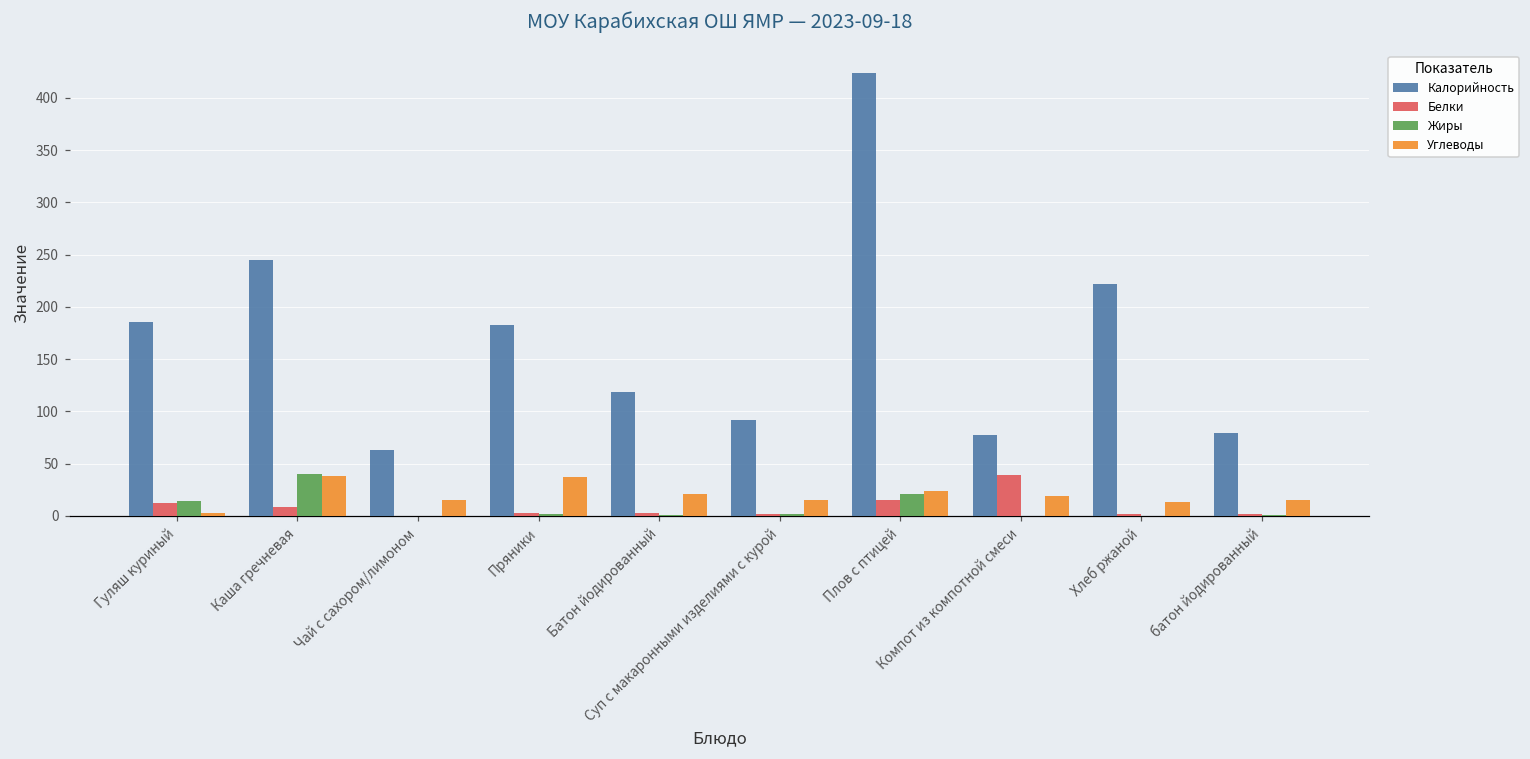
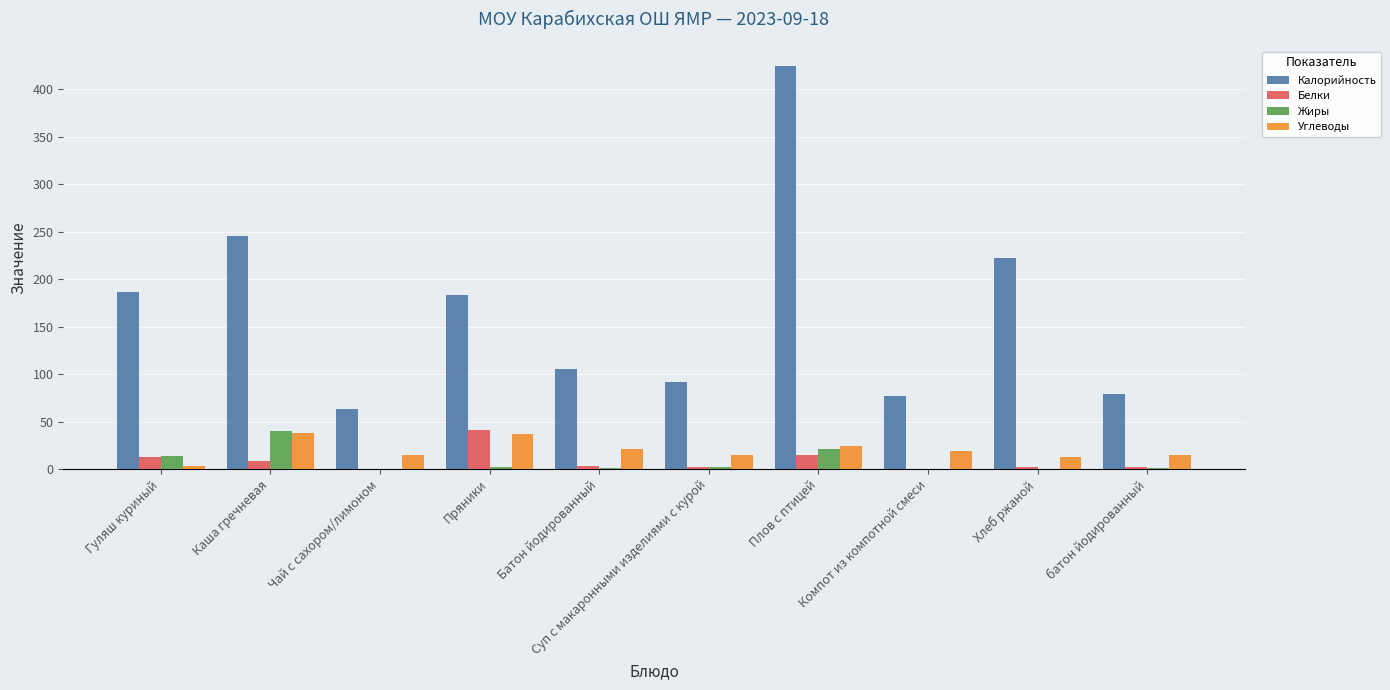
Белки, Пряники: 0 -> 40
Калорийность, Батон йодированный: 120 -> 110
Белки, Компот из компотной смеси: 40 -> 0
